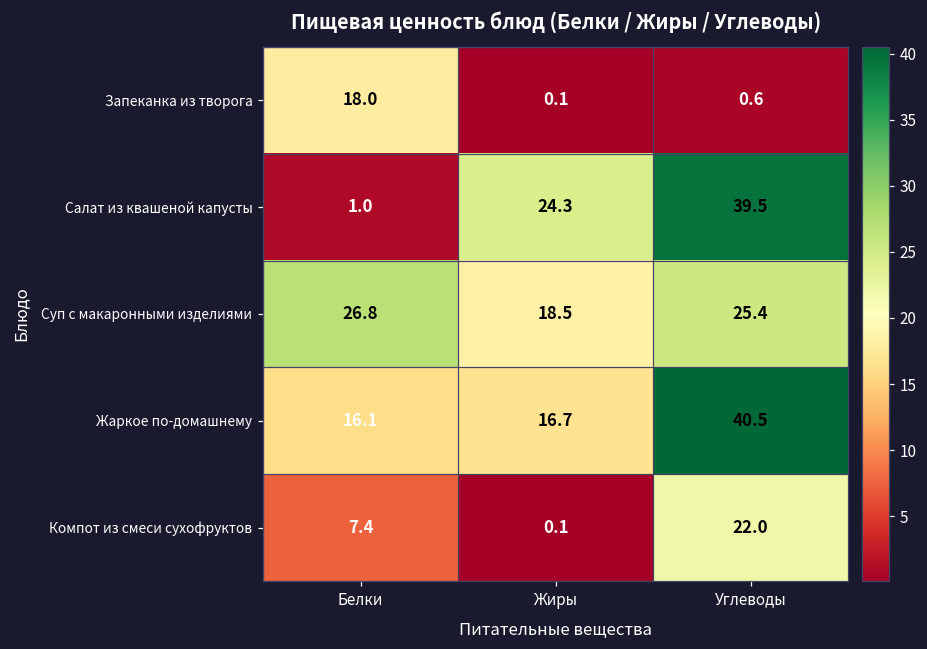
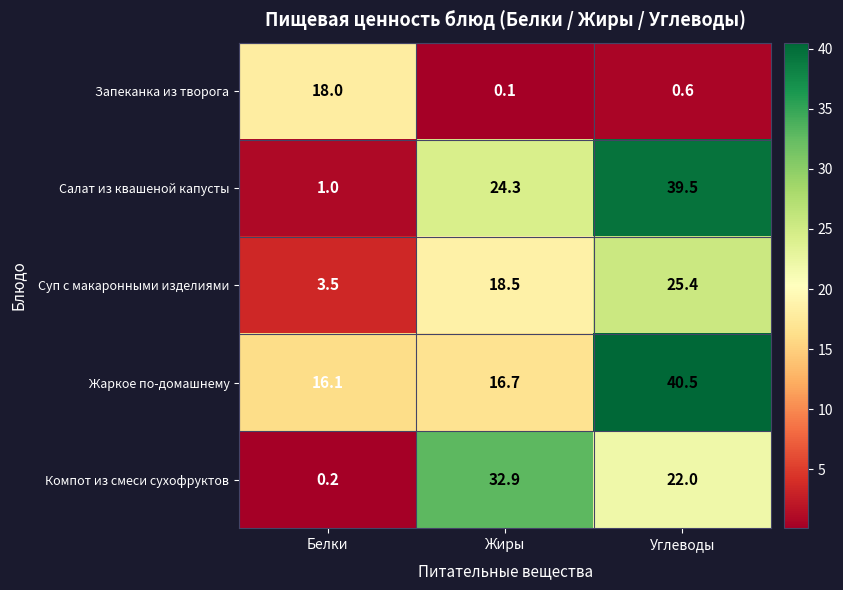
Суп с макаронными изделиями, Белки: 26.8 -> 3.5
Компот из смеси сухофруктов, Белки: 7.4 -> 0.2
Компот из смеси сухофруктов, Жиры: 0.1 -> 32.9
